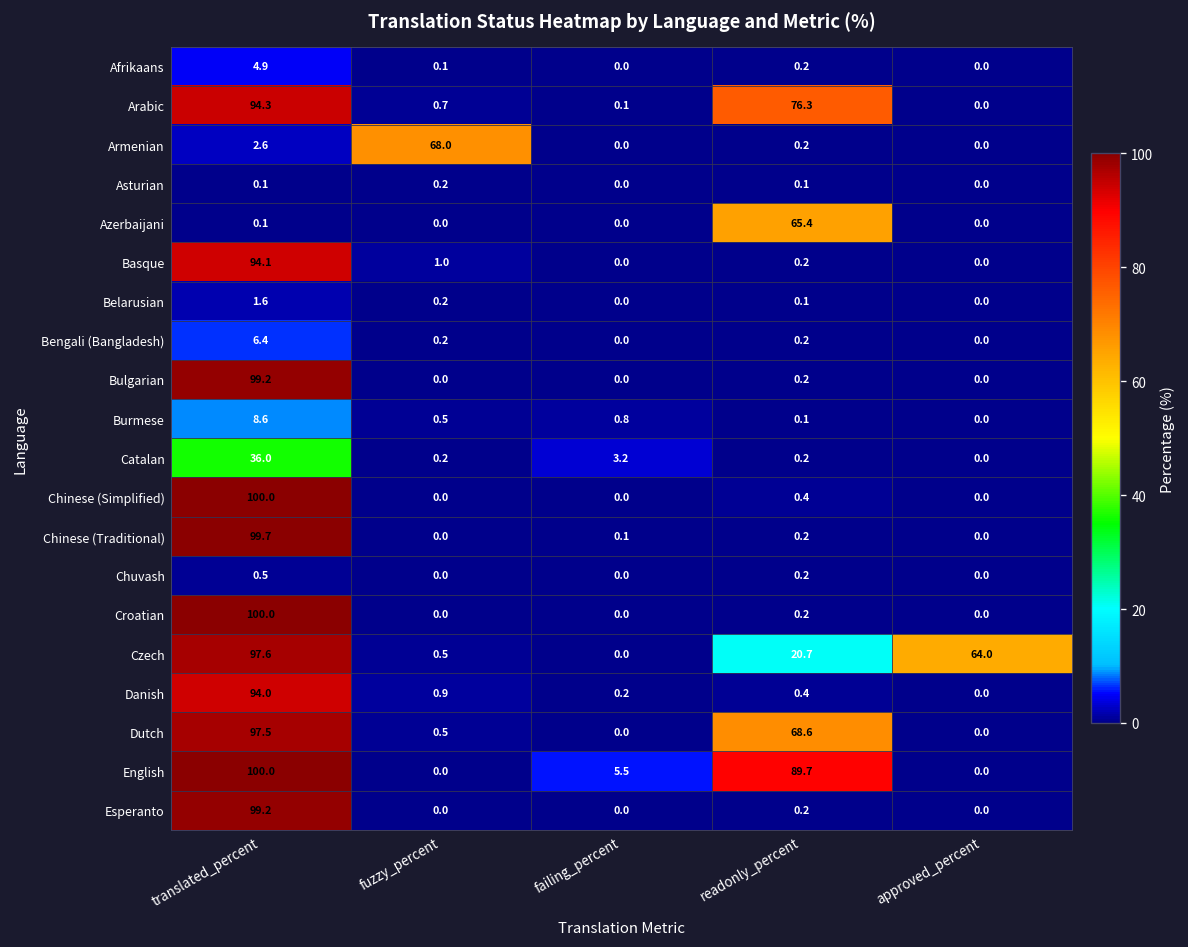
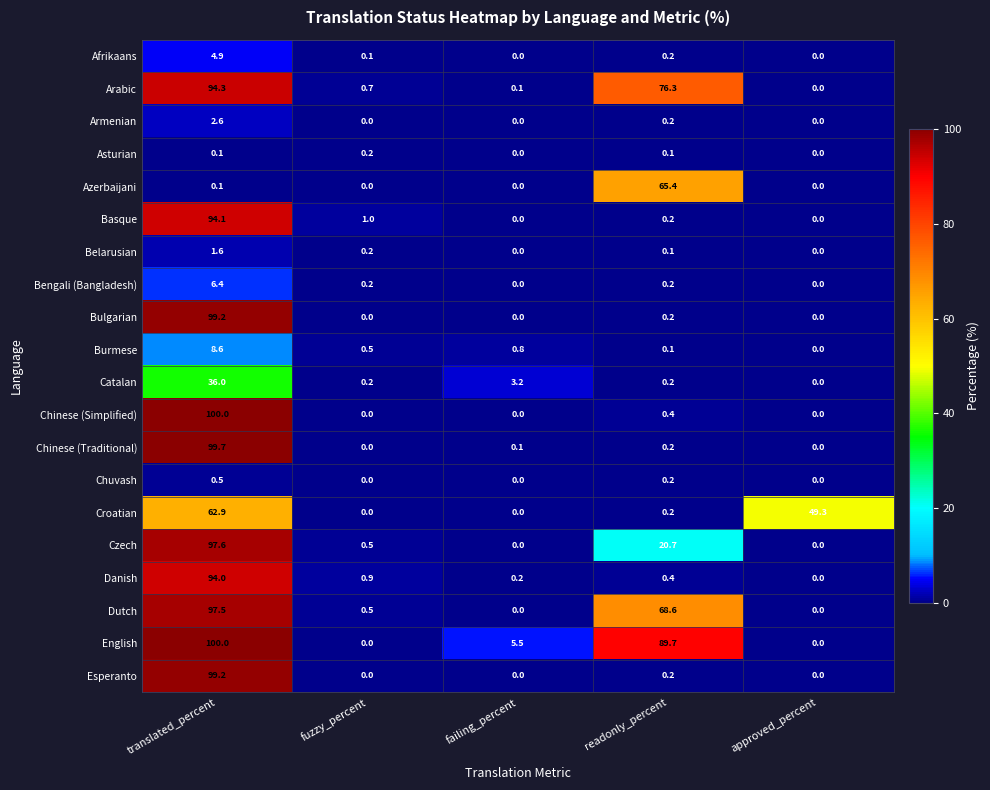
Armenian, fuzzy_percent: 68.0 -> 0.0
Croatian, translated_percent: 100.0 -> 62.9
Croatian, approved_percent: 0.0 -> 49.3
Czech, approved_percent: 64.0 -> 0.0
